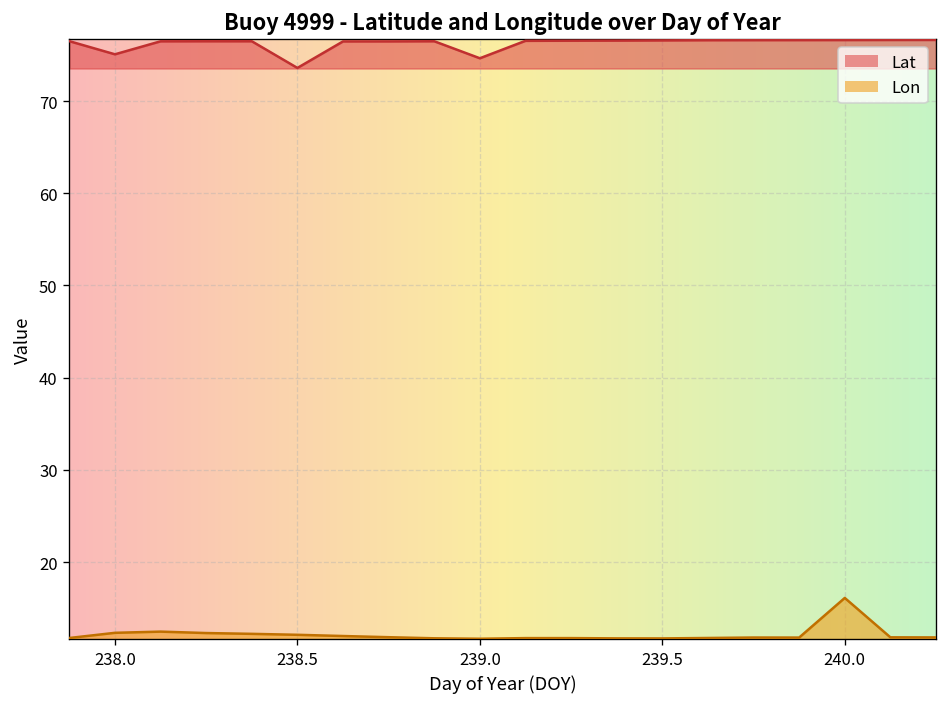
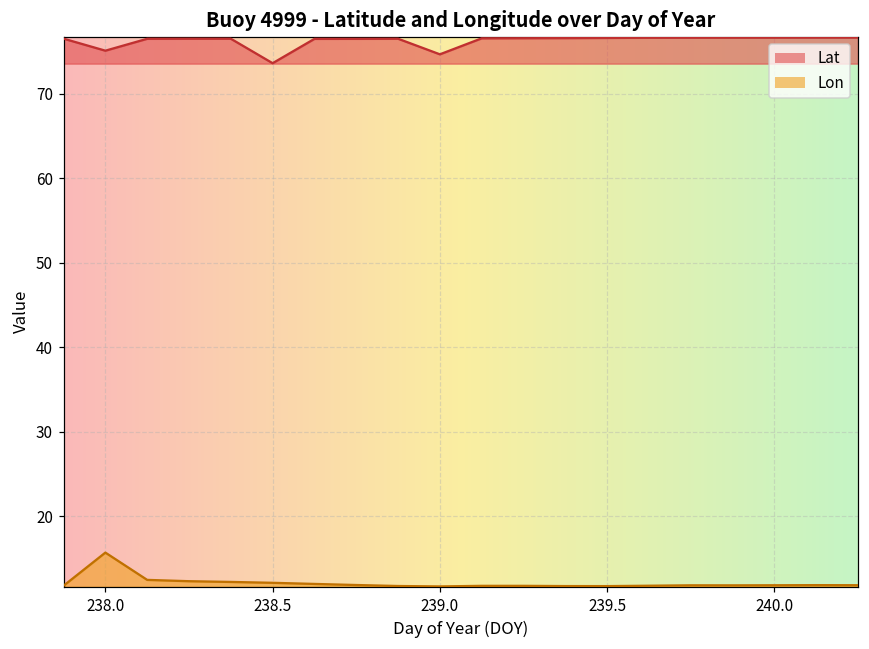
Lon, 238.0: 12 -> 16
Lon, 240.0: 16 -> 12
